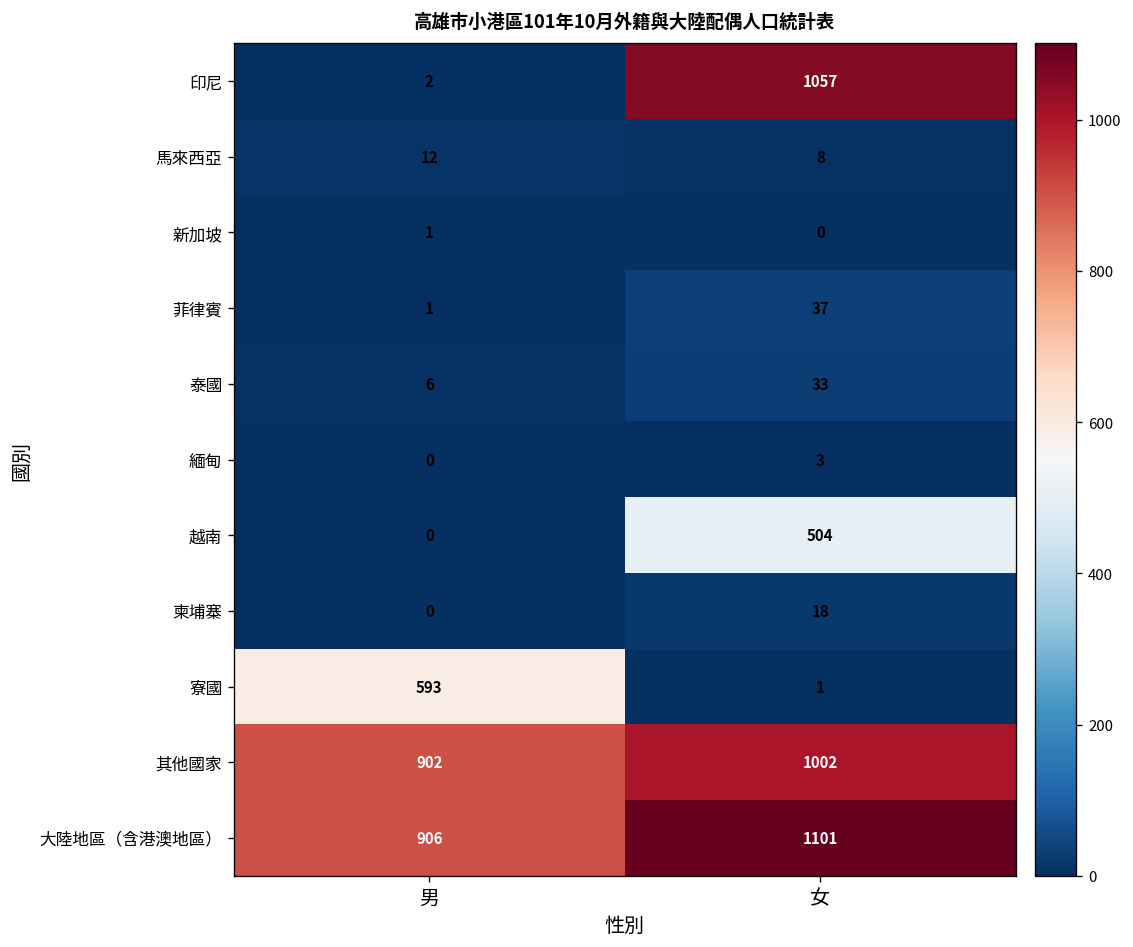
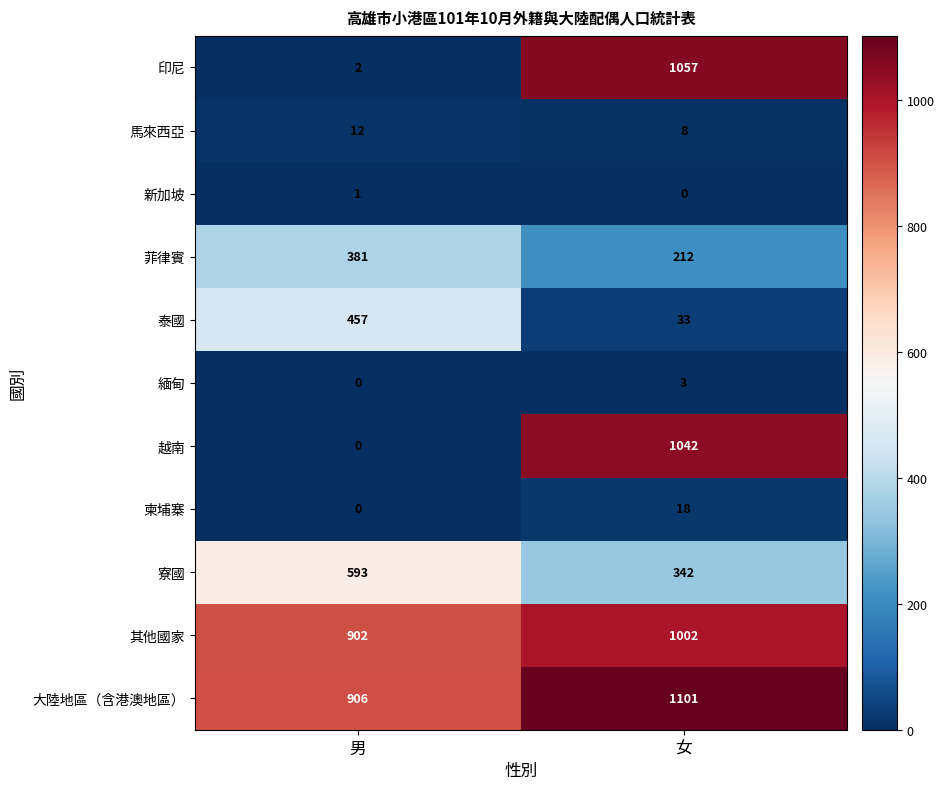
菲律賓, 男: 1 -> 381
菲律賓, 女: 37 -> 212
泰國, 男: 6 -> 457
越南, 女: 504 -> 1042
寮國, 女: 1 -> 342
